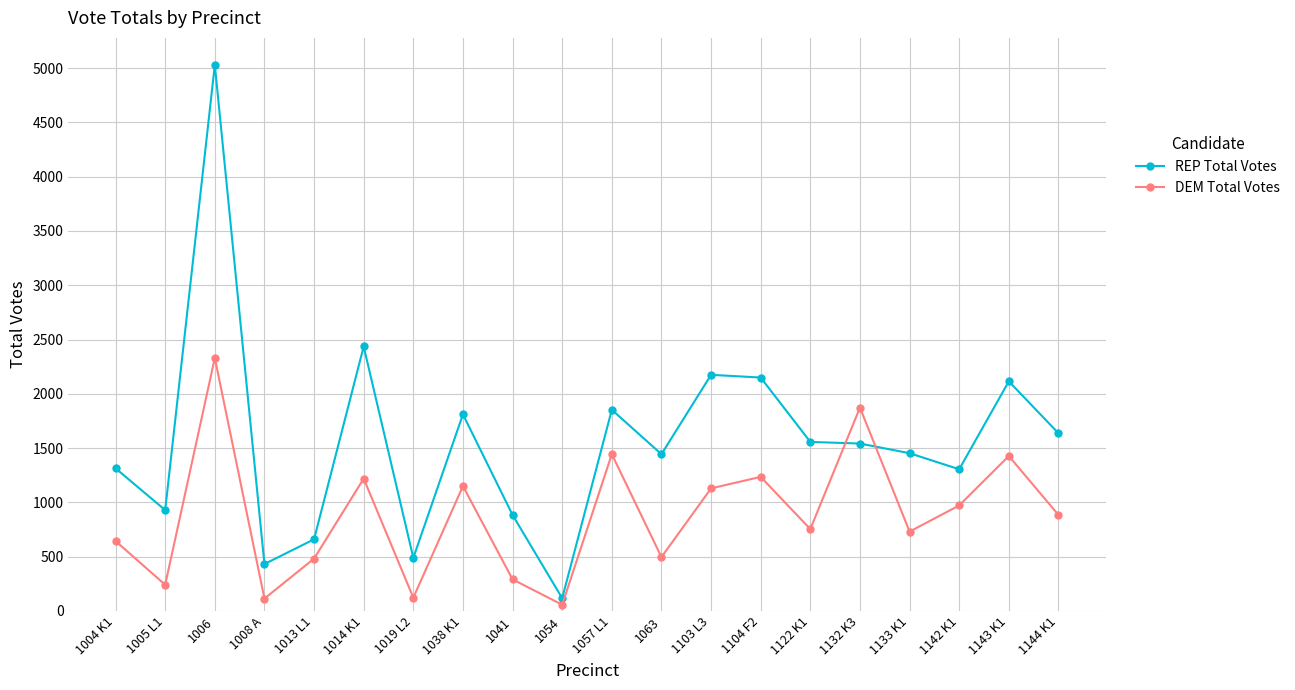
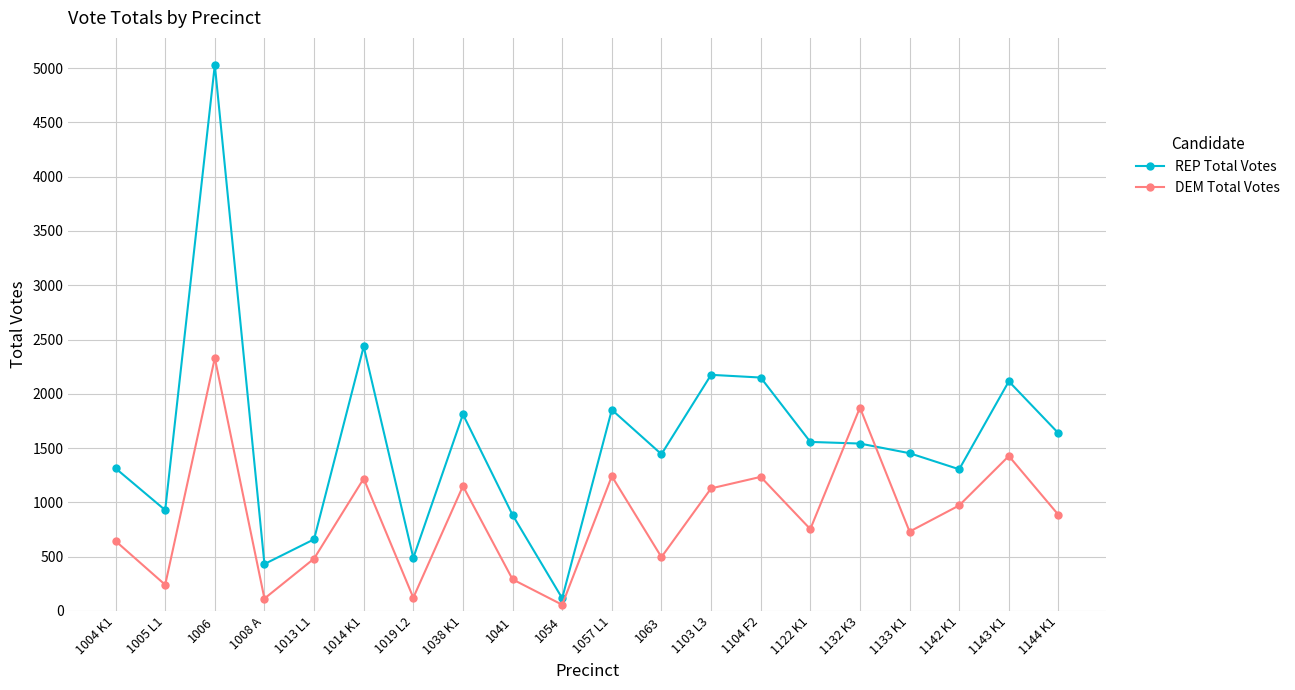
DEM Total Votes, 1057 L1: 1440 -> 1240
